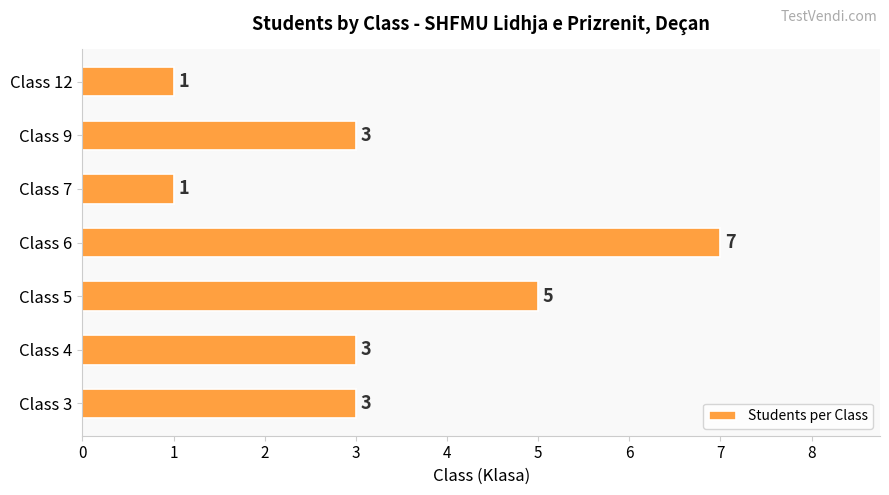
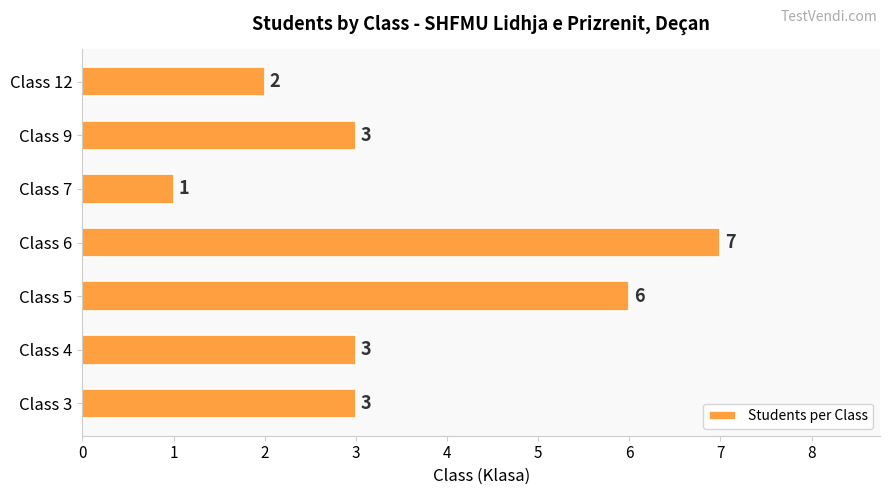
Class 12: 1 -> 2
Class 5: 5 -> 6
